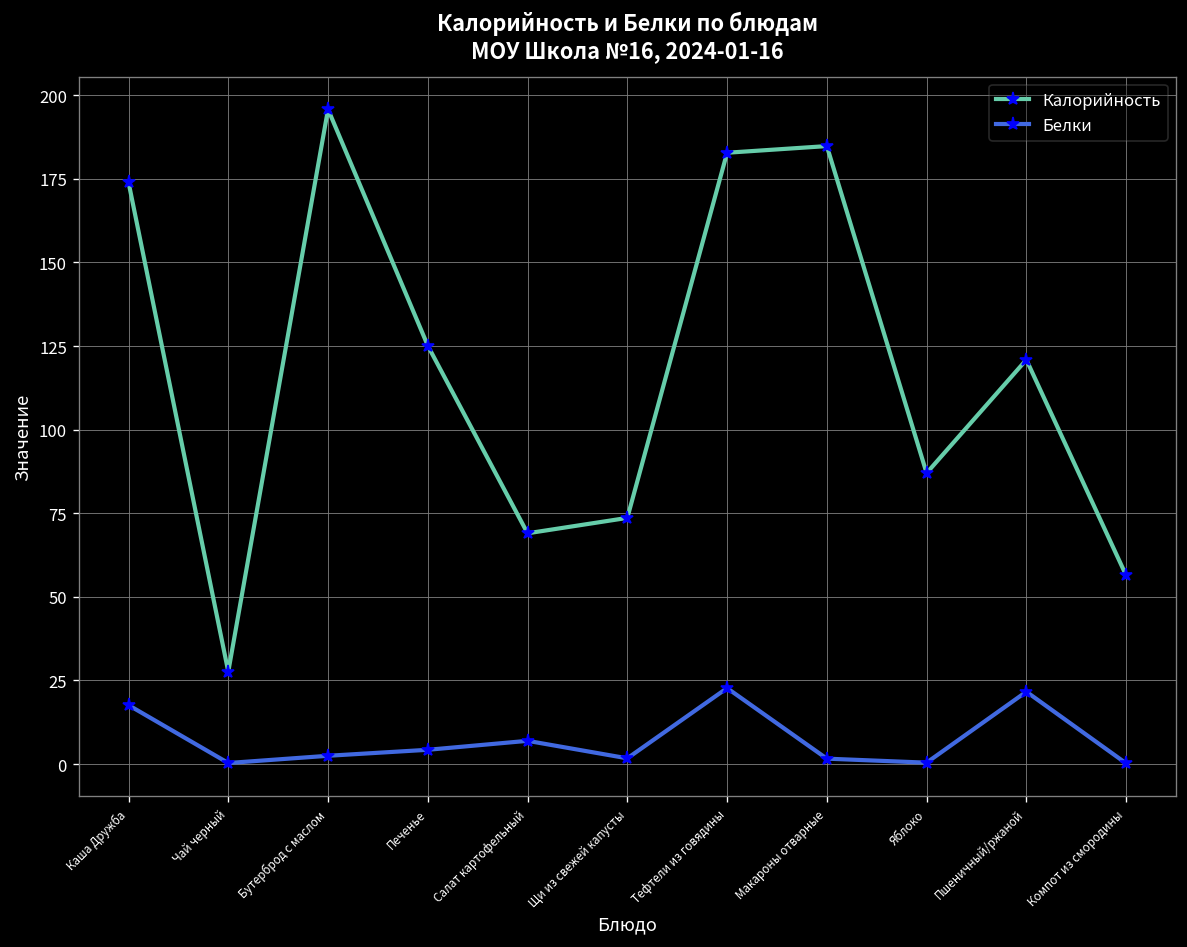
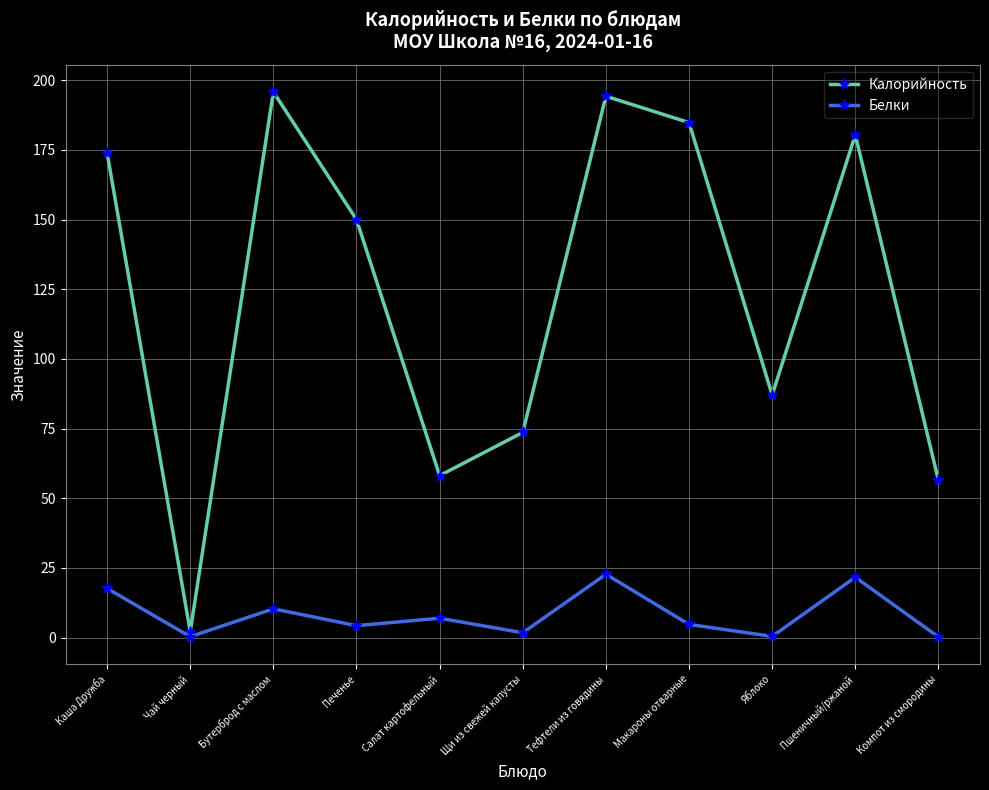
Калорийность, Чай черный: 28 -> 2
Белки, Бутерброд с маслом: 2 -> 10
Калорийность, Печенье: 125 -> 150
Калорийность, Салат картофельный: 69 -> 58
Калорийность, Тефтели из говядины: 183 -> 194
Белки, Макароны отварные: 2 -> 5
Калорийность, Пшеничный/ржаной: 121 -> 180
